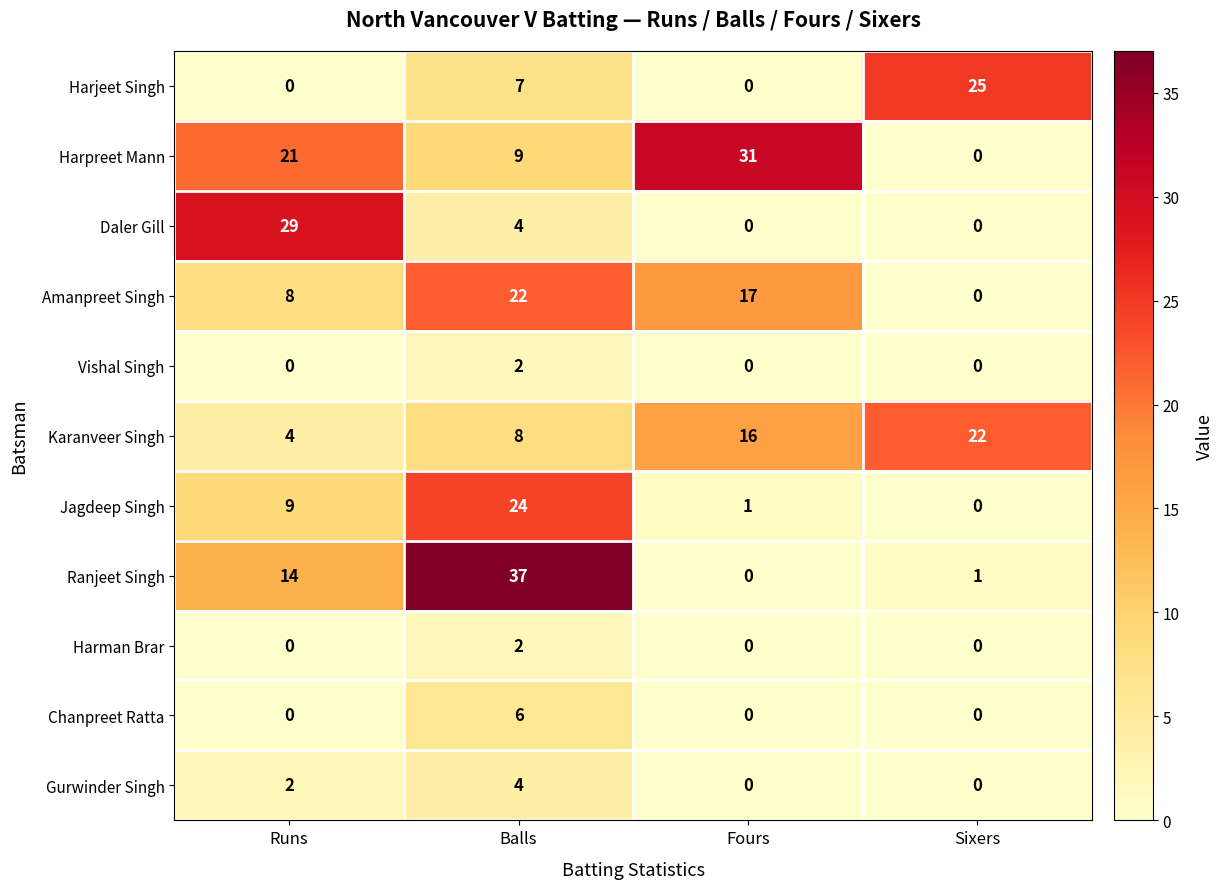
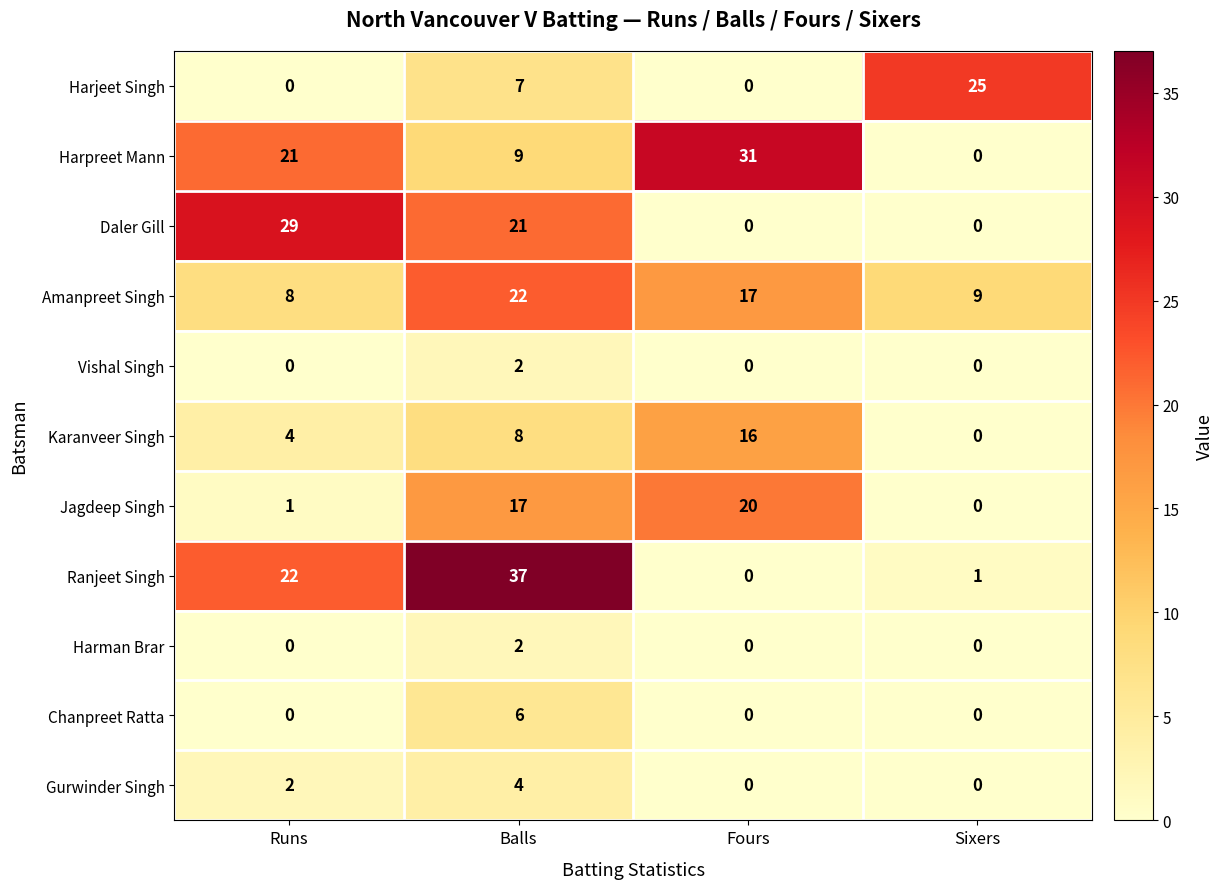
Daler Gill, Balls: 4 -> 21
Amanpreet Singh, Sixers: 0 -> 9
Karanveer Singh, Sixers: 22 -> 0
Jagdeep Singh, Runs: 9 -> 1
Jagdeep Singh, Balls: 24 -> 17
Jagdeep Singh, Fours: 1 -> 20
Ranjeet Singh, Runs: 14 -> 22
